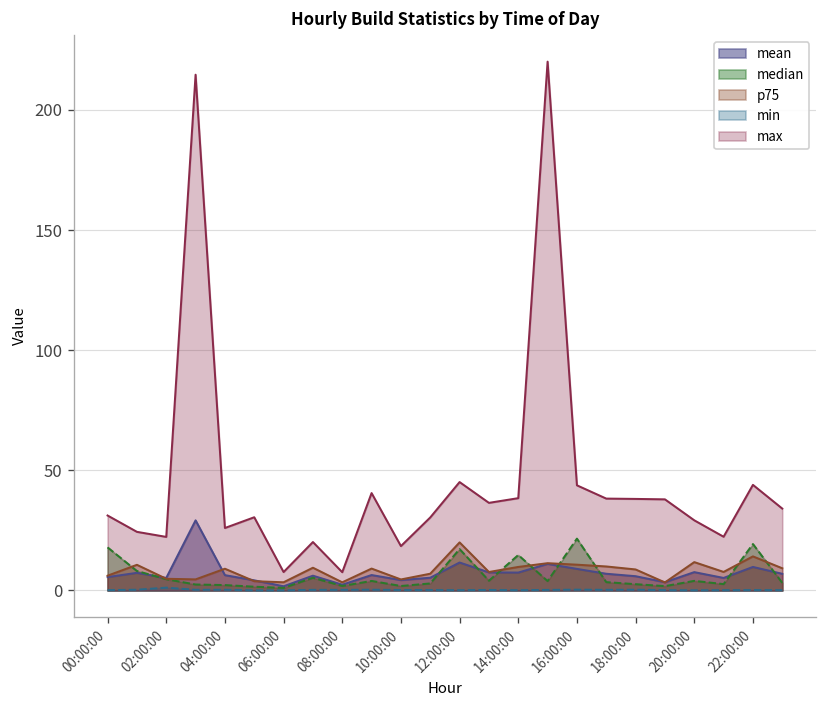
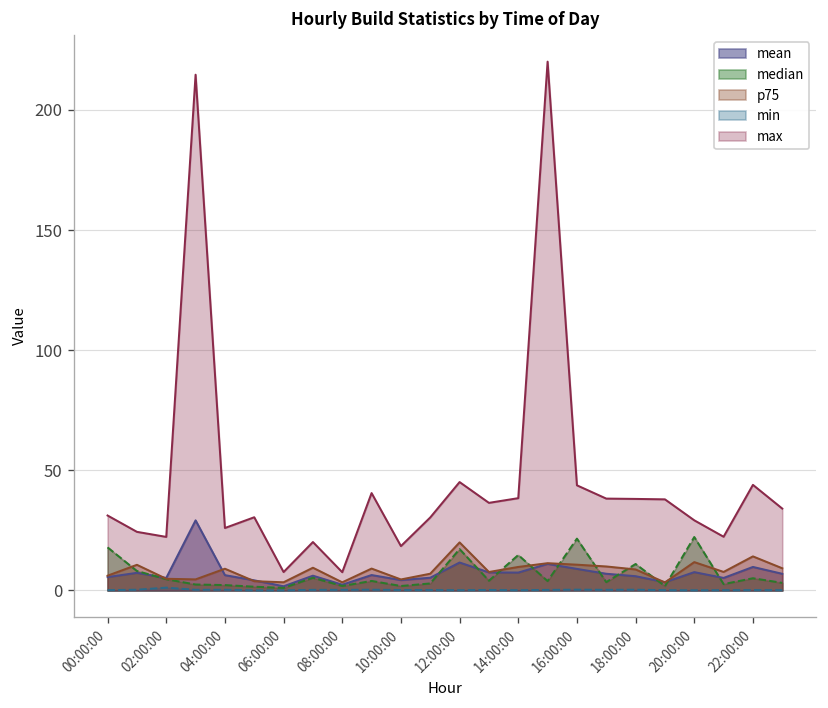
median, 18:00:00: 3 -> 11
median, 20:00:00: 4 -> 22
median, 22:00:00: 19 -> 5
